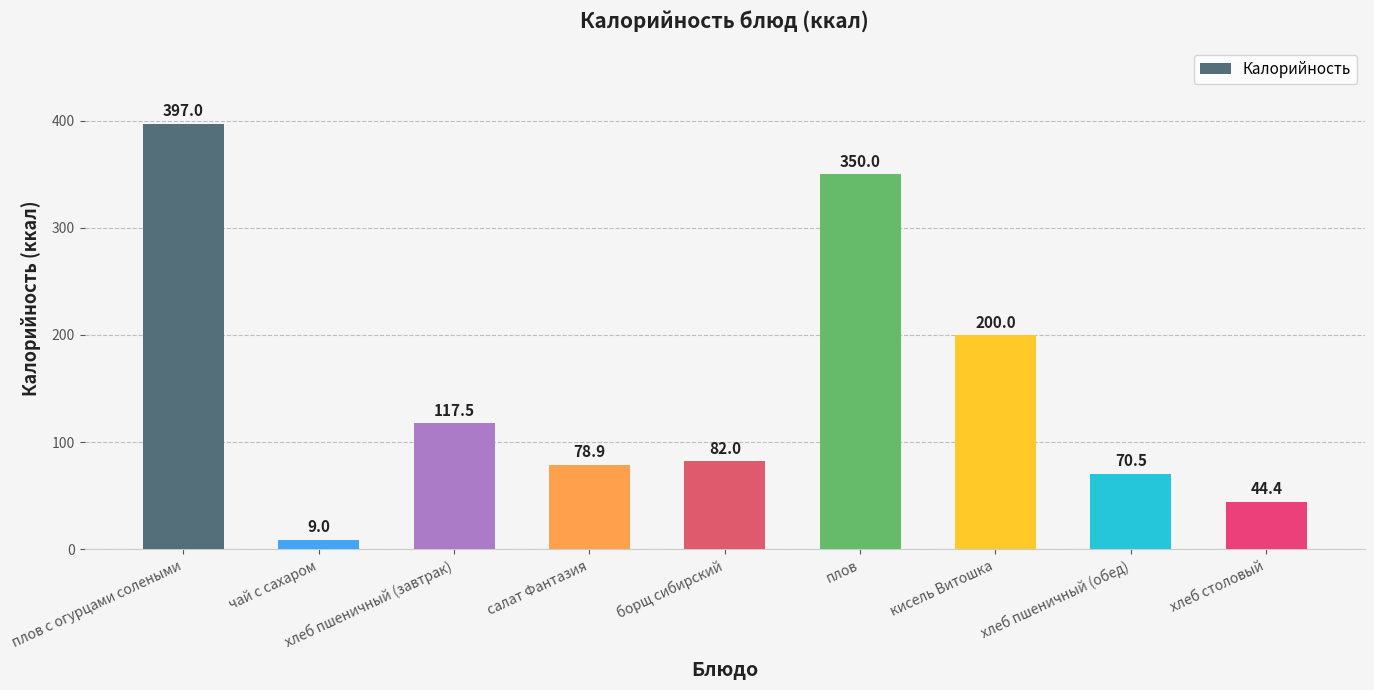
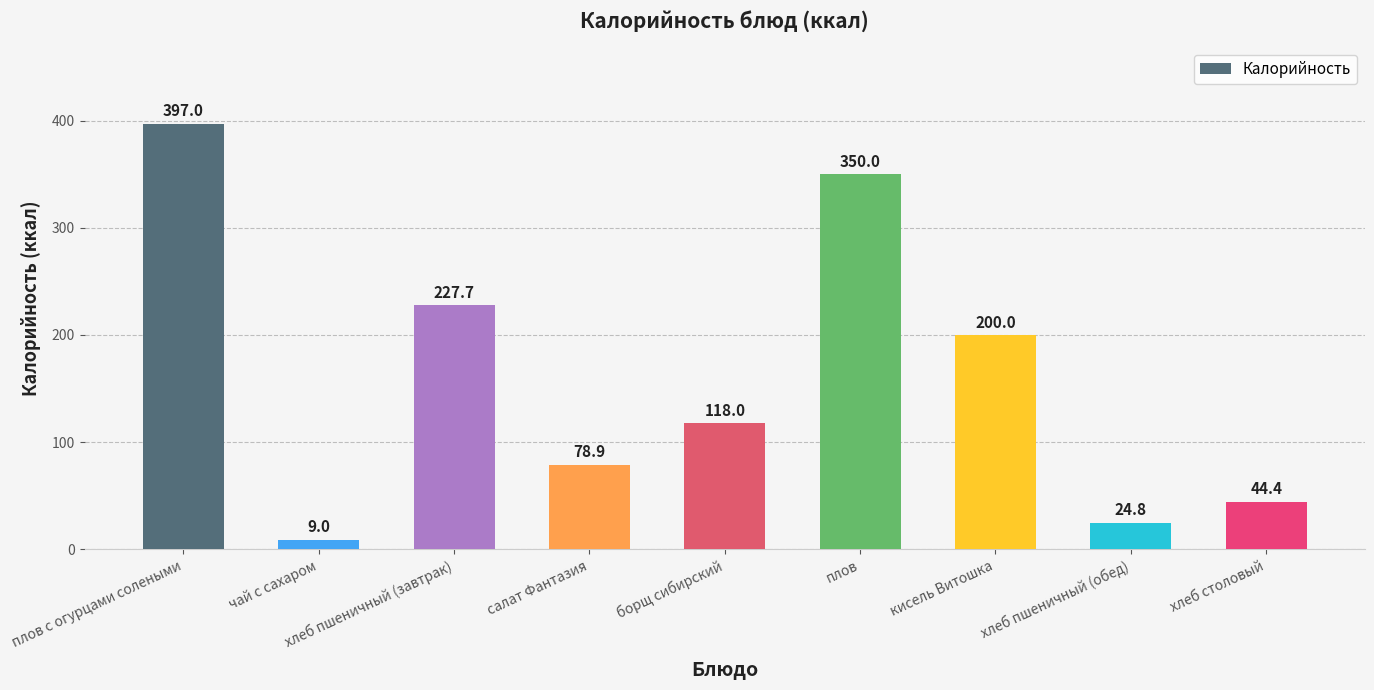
хлеб пшеничный (завтрак): 117.5 -> 227.7
борщ сибирский: 82.0 -> 118.0
хлеб пшеничный (обед): 70.5 -> 24.8
